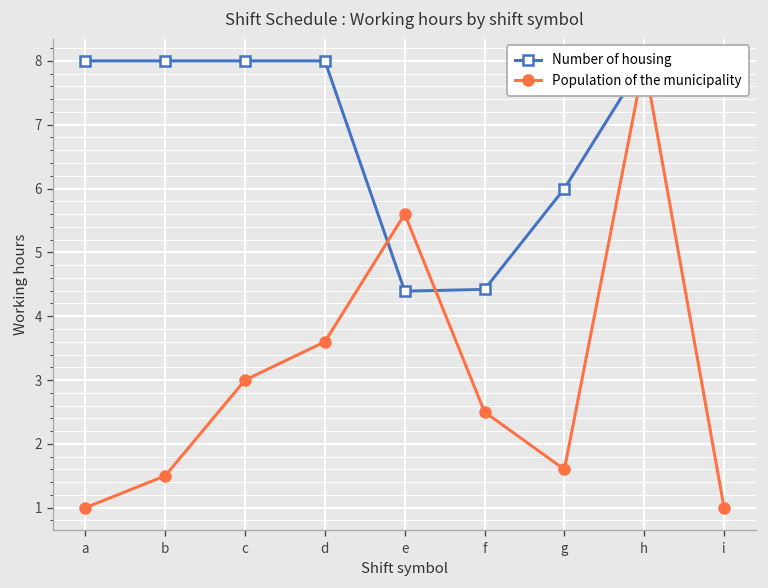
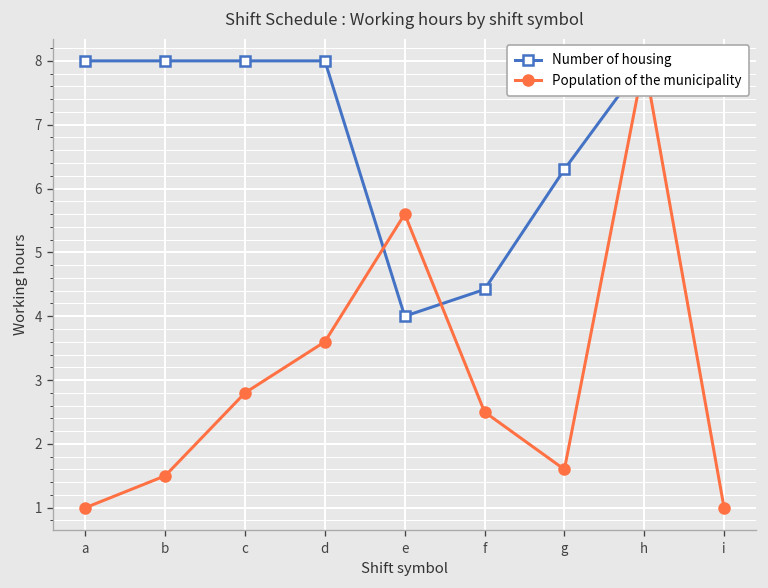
Population of the municipality, c: 3.0 -> 2.8
Number of housing, e: 4.4 -> 4.0
Number of housing, g: 6.0 -> 6.3
